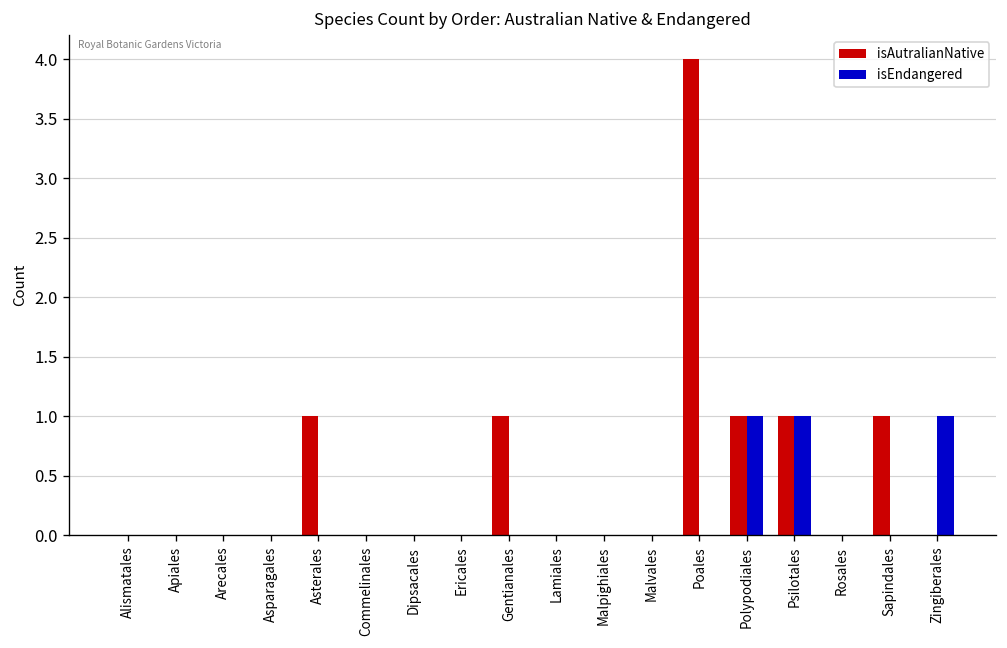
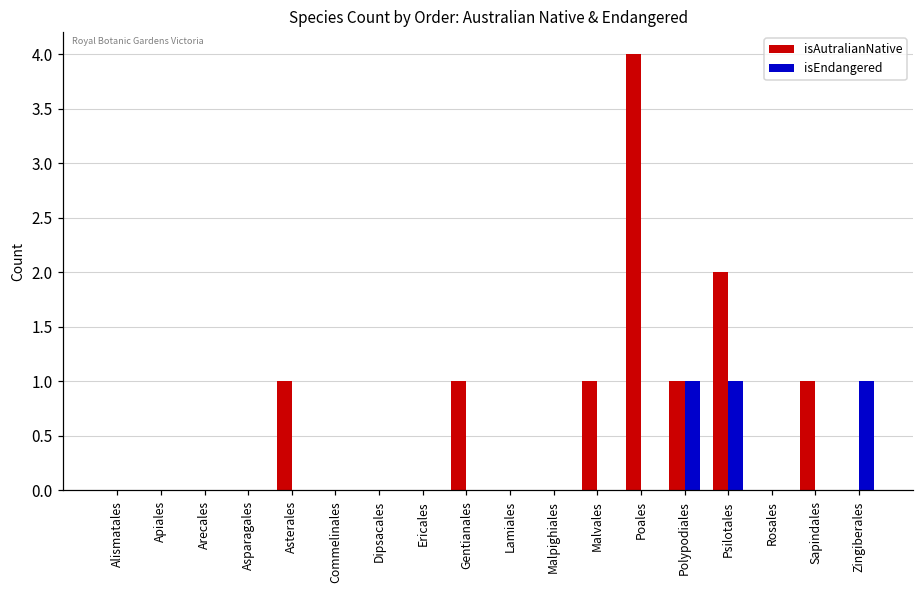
isAutralianNative, Malvales: 0 -> 1
isAutralianNative, Psilotales: 1 -> 2
